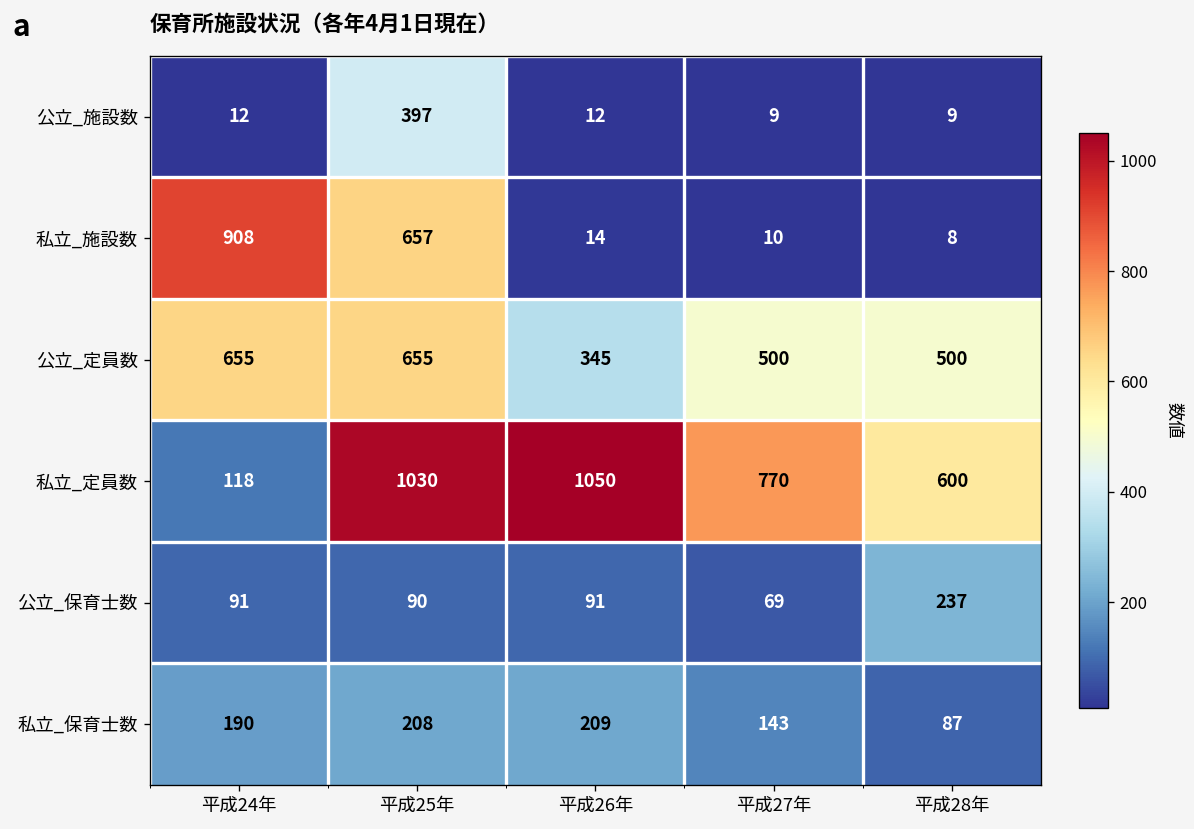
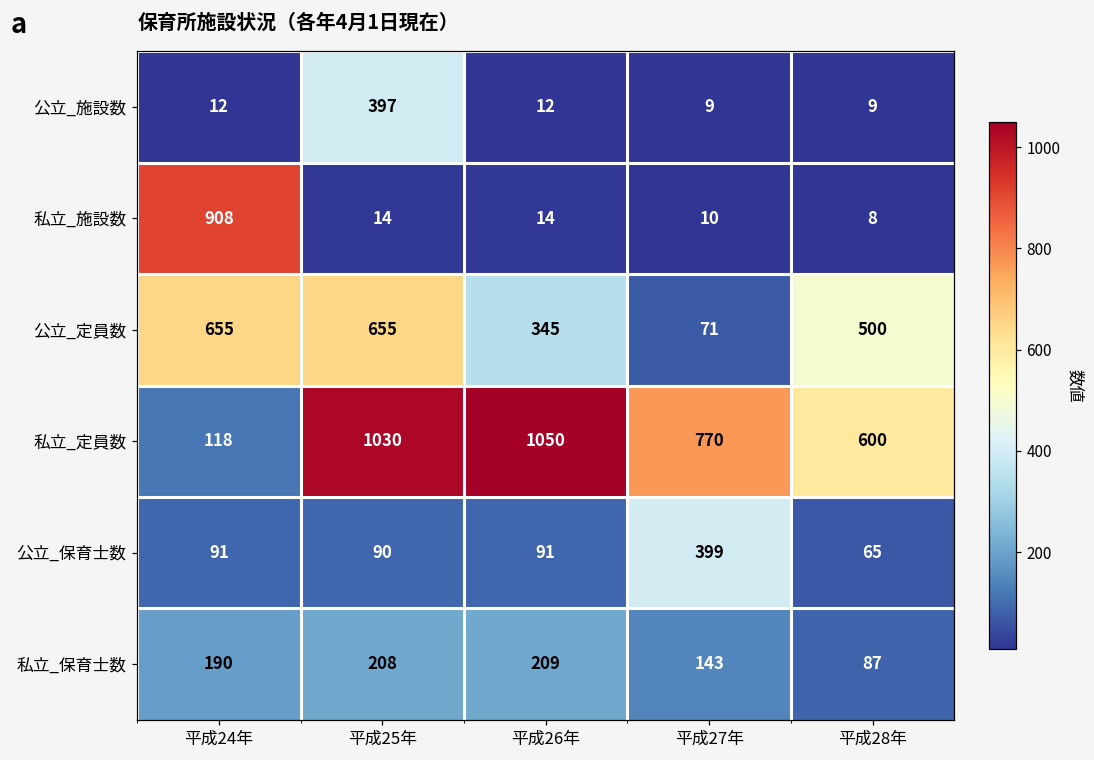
私立_施設数, 平成25年: 657 -> 14
公立_定員数, 平成27年: 500 -> 71
公立_保育士数, 平成27年: 69 -> 399
公立_保育士数, 平成28年: 237 -> 65
